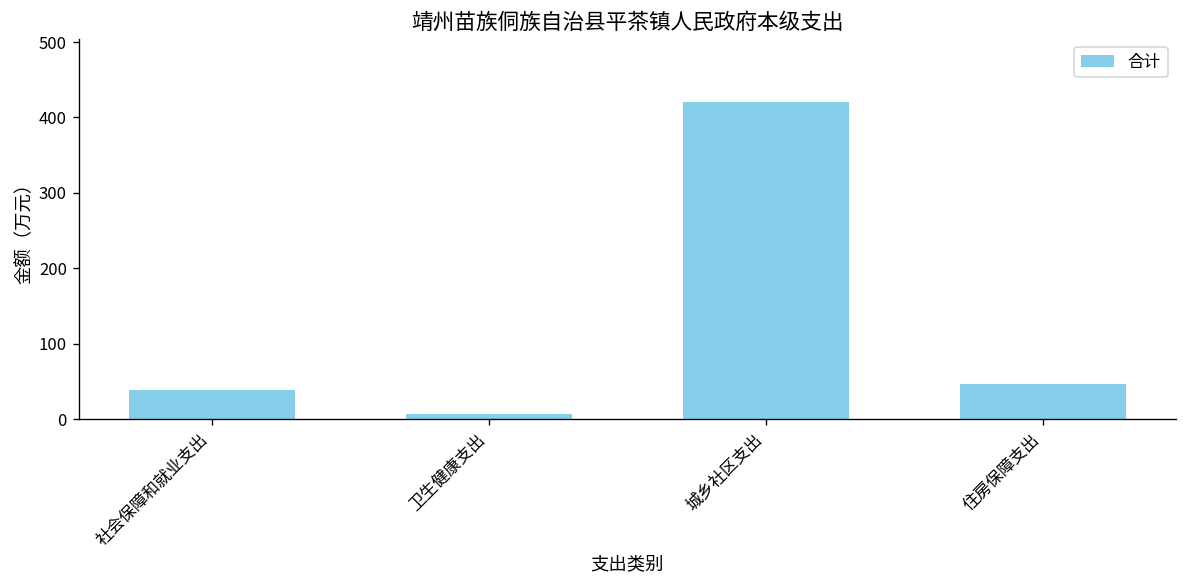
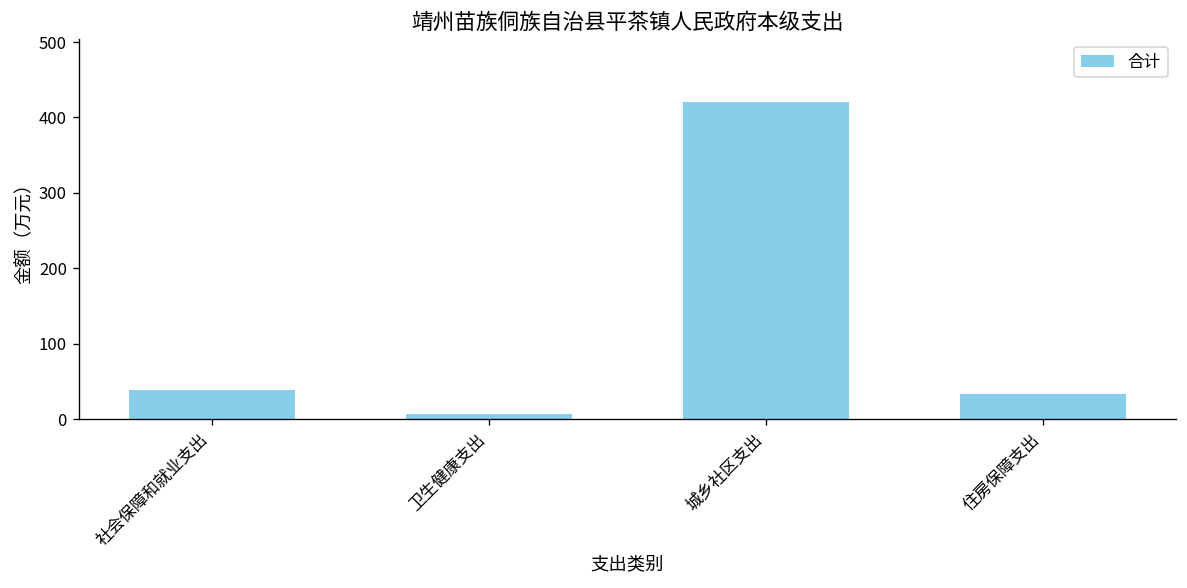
住房保障支出: 50 -> 30
